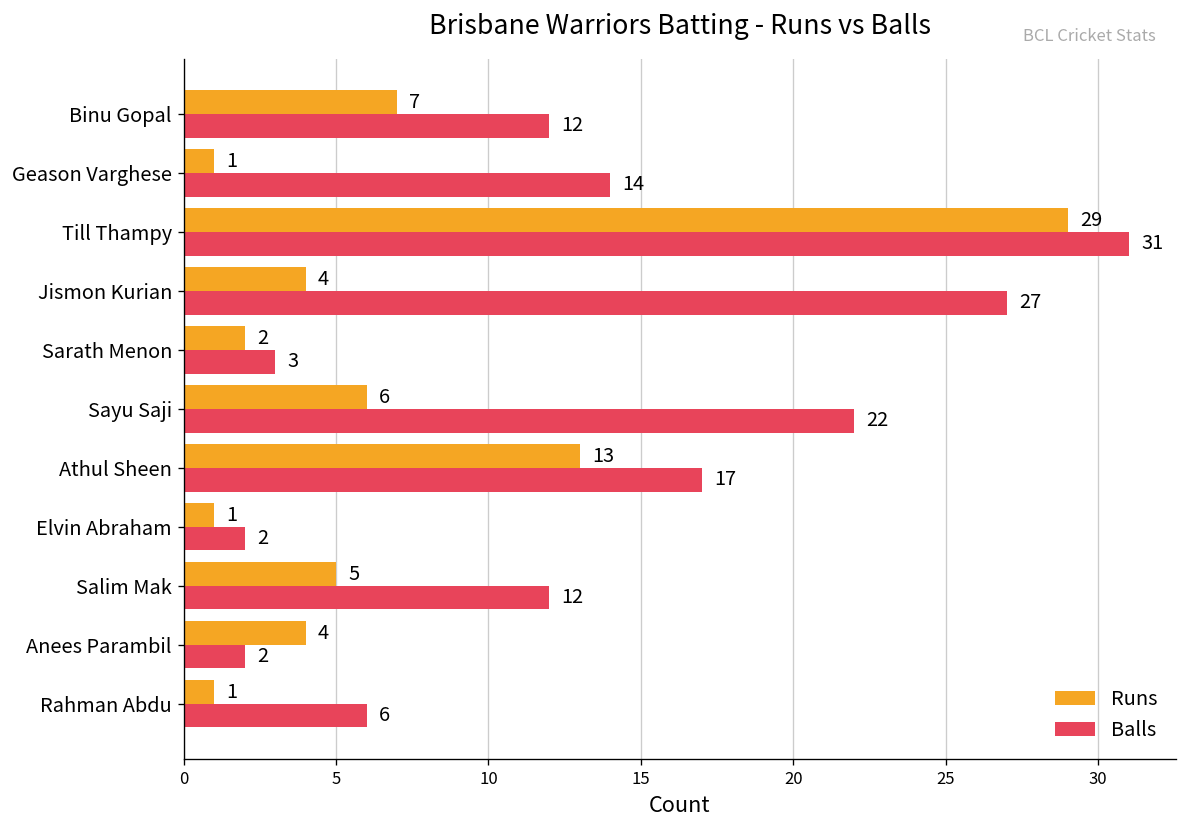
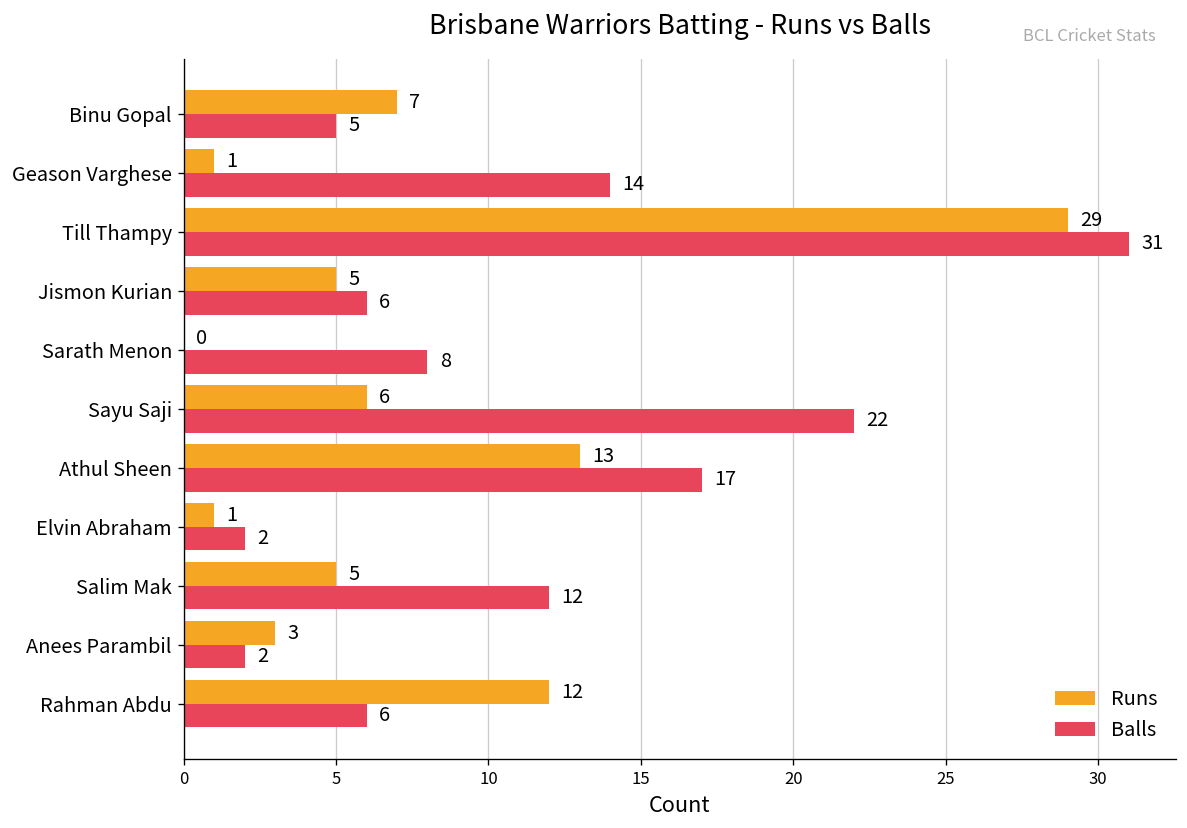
Balls, Binu Gopal: 12 -> 5
Runs, Jismon Kurian: 4 -> 5
Balls, Jismon Kurian: 27 -> 6
Runs, Sarath Menon: 2 -> 0
Balls, Sarath Menon: 3 -> 8
Runs, Anees Parambil: 4 -> 3
Runs, Rahman Abdu: 1 -> 12
